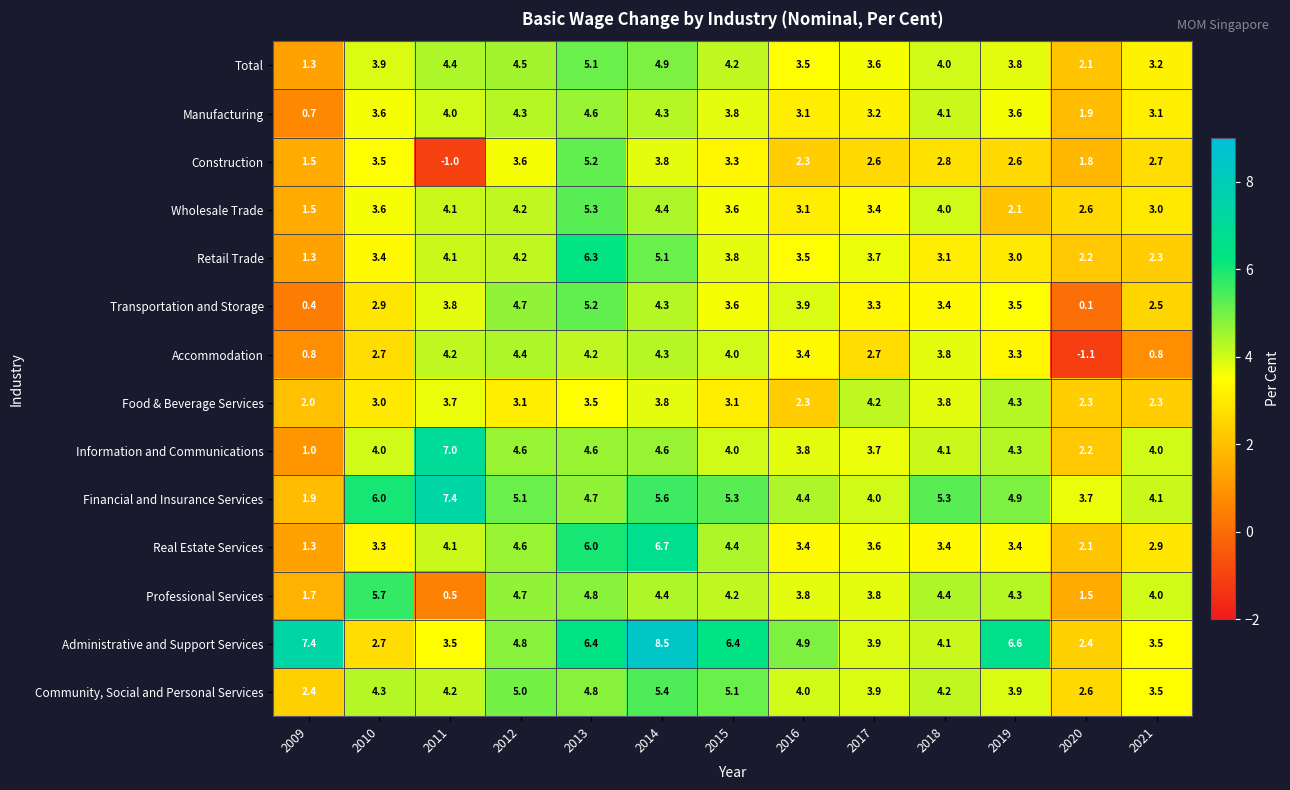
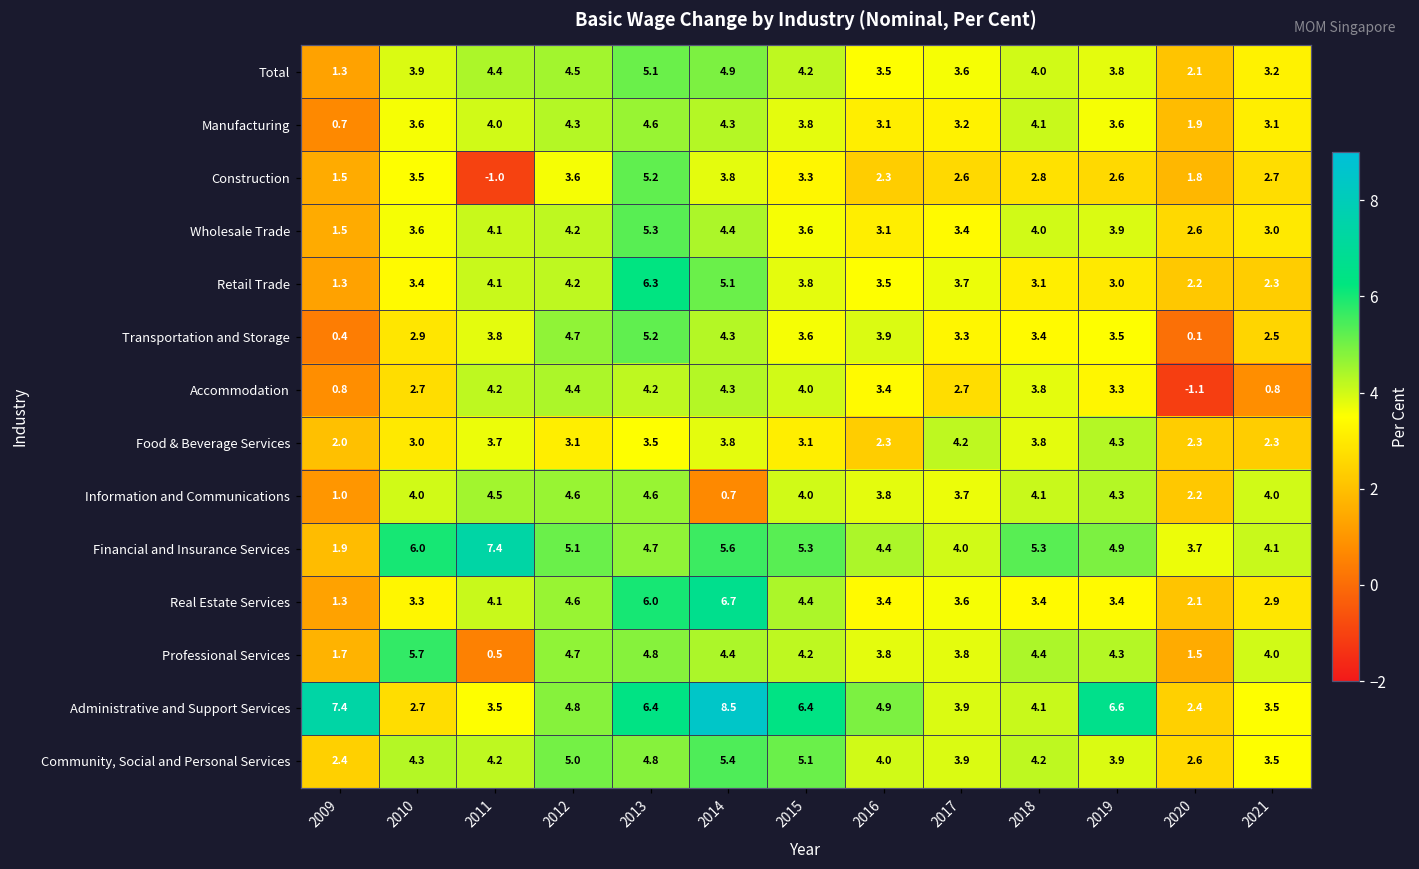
Wholesale Trade, 2019: 2.1 -> 3.9
Information and Communications, 2011: 7.0 -> 4.5
Information and Communications, 2014: 4.6 -> 0.7
